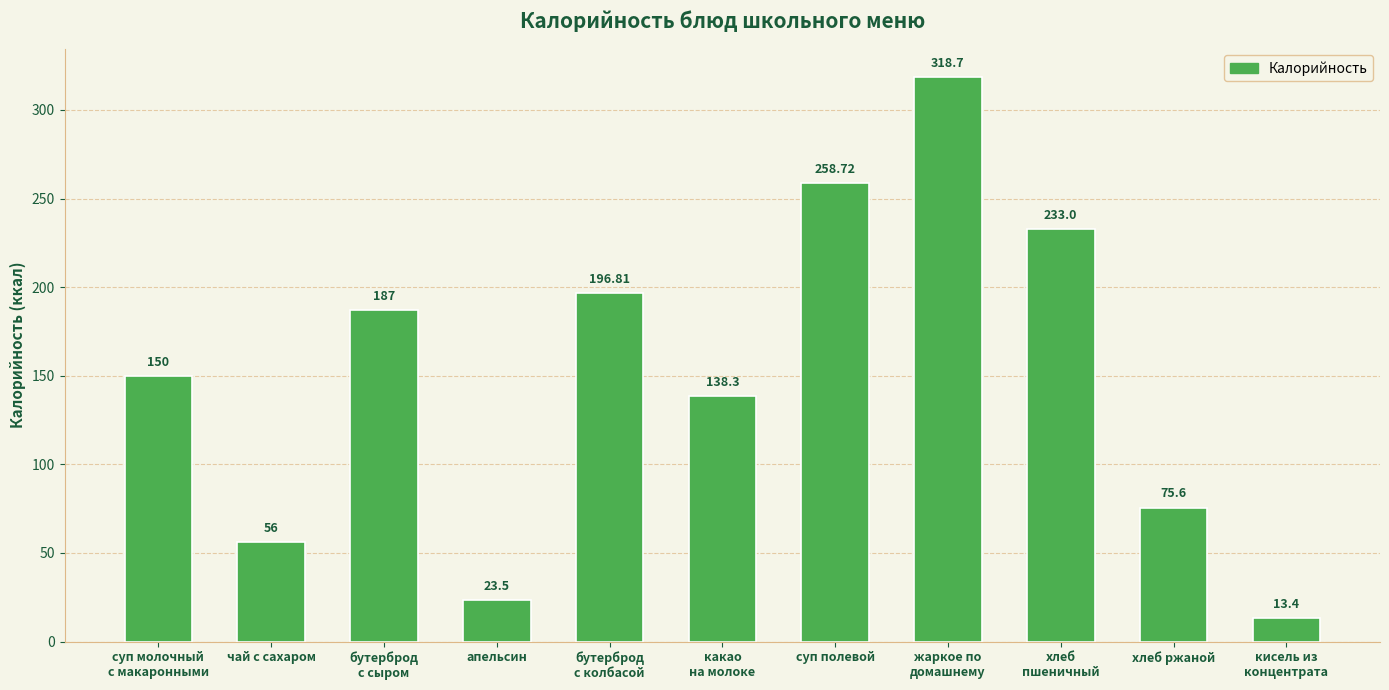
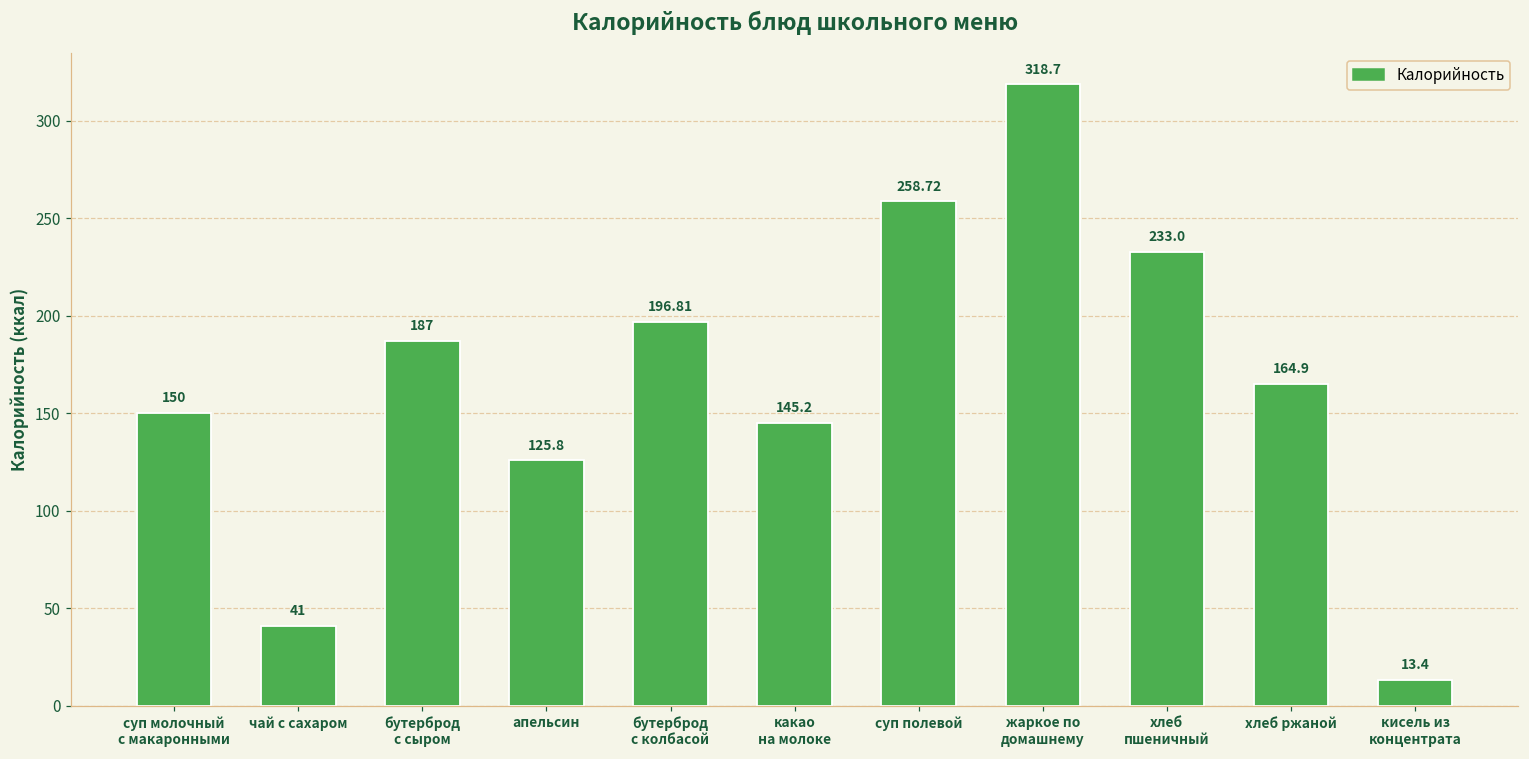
чай с сахаром: 56 -> 41
апельсин: 23.5 -> 125.8
какао на молоке: 138.3 -> 145.2
хлеб ржаной: 75.6 -> 164.9
